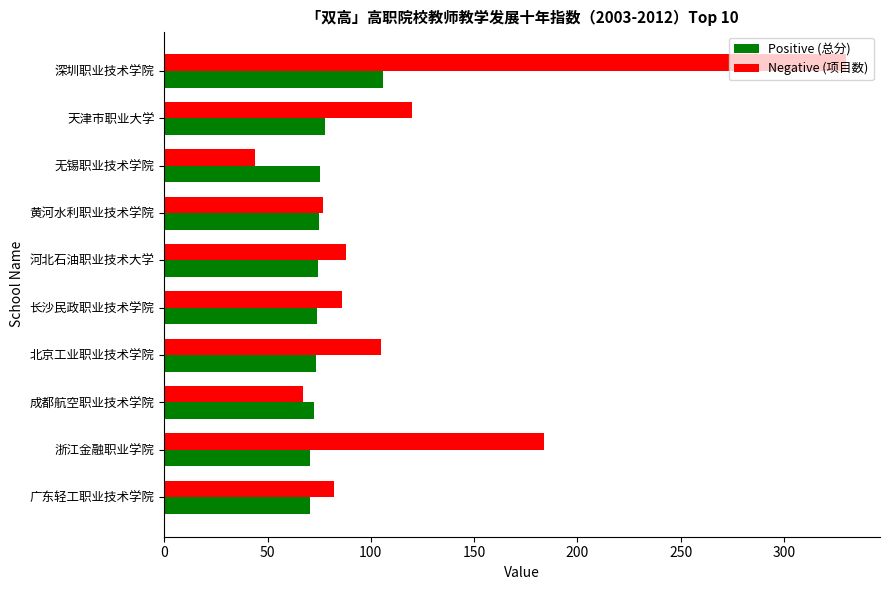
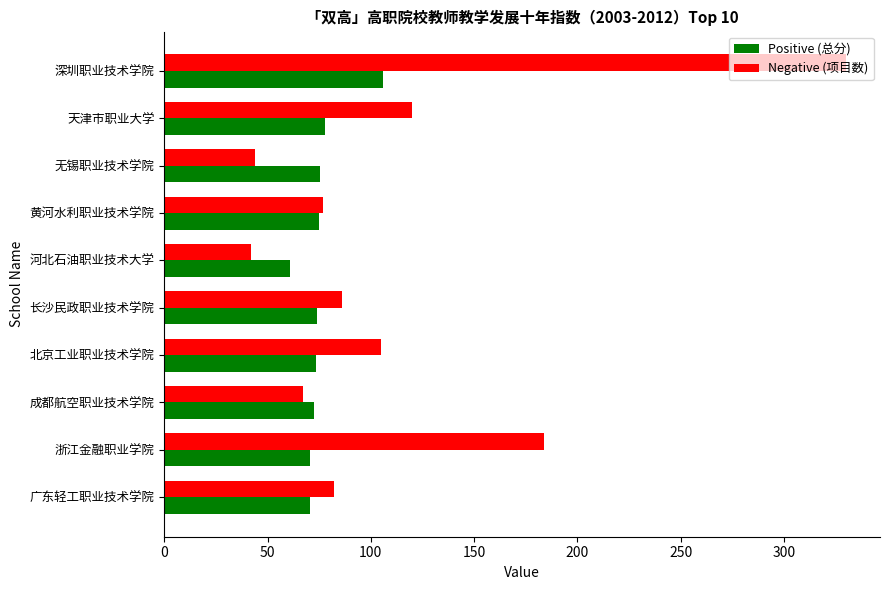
Negative (项目数), 河北石油职业技术大学: 88 -> 42
Positive (总分), 河北石油职业技术大学: 75 -> 61
